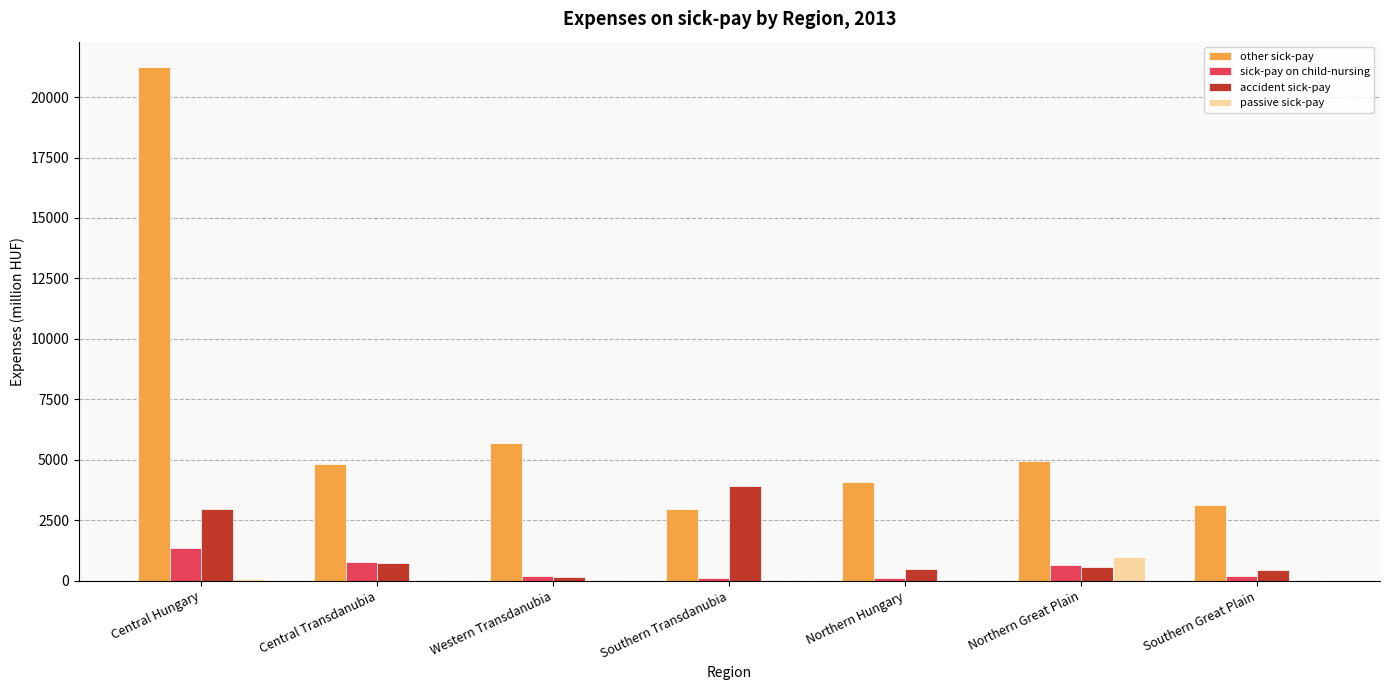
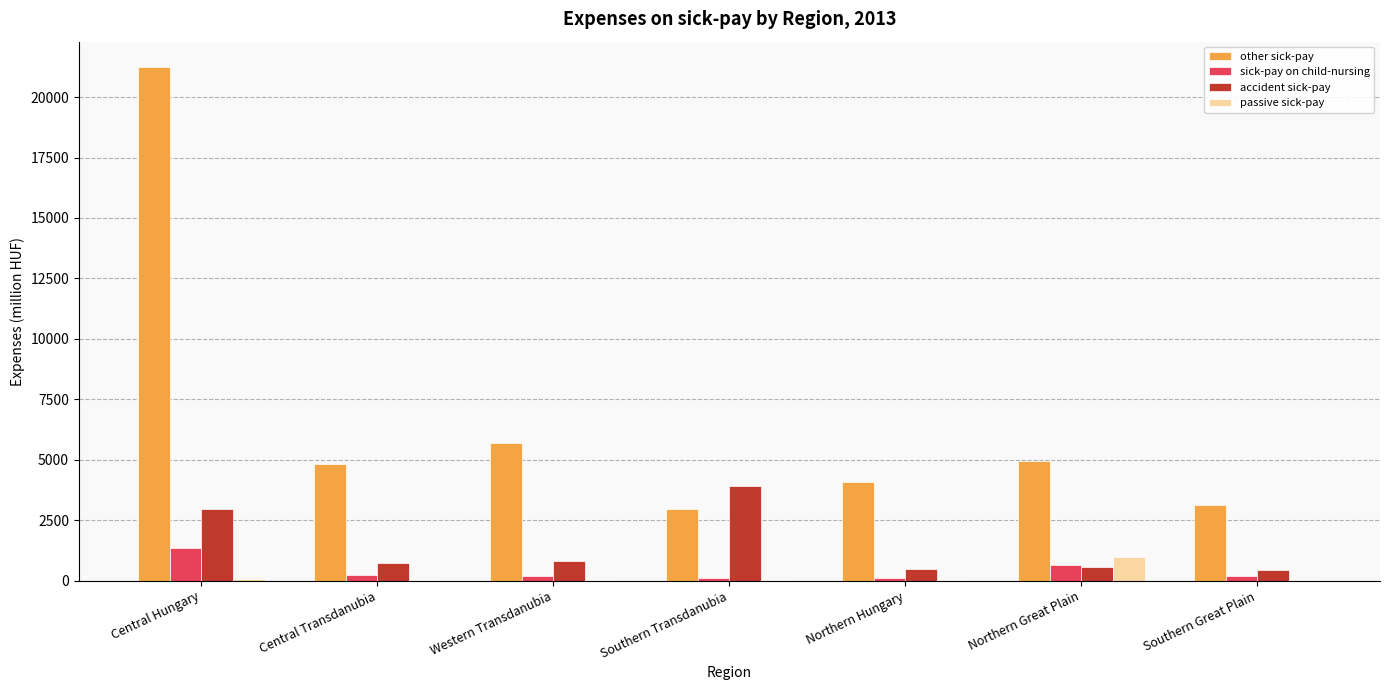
sick-pay on child-nursing, Central Transdanubia: 800 -> 200
accident sick-pay, Western Transdanubia: 200 -> 800
